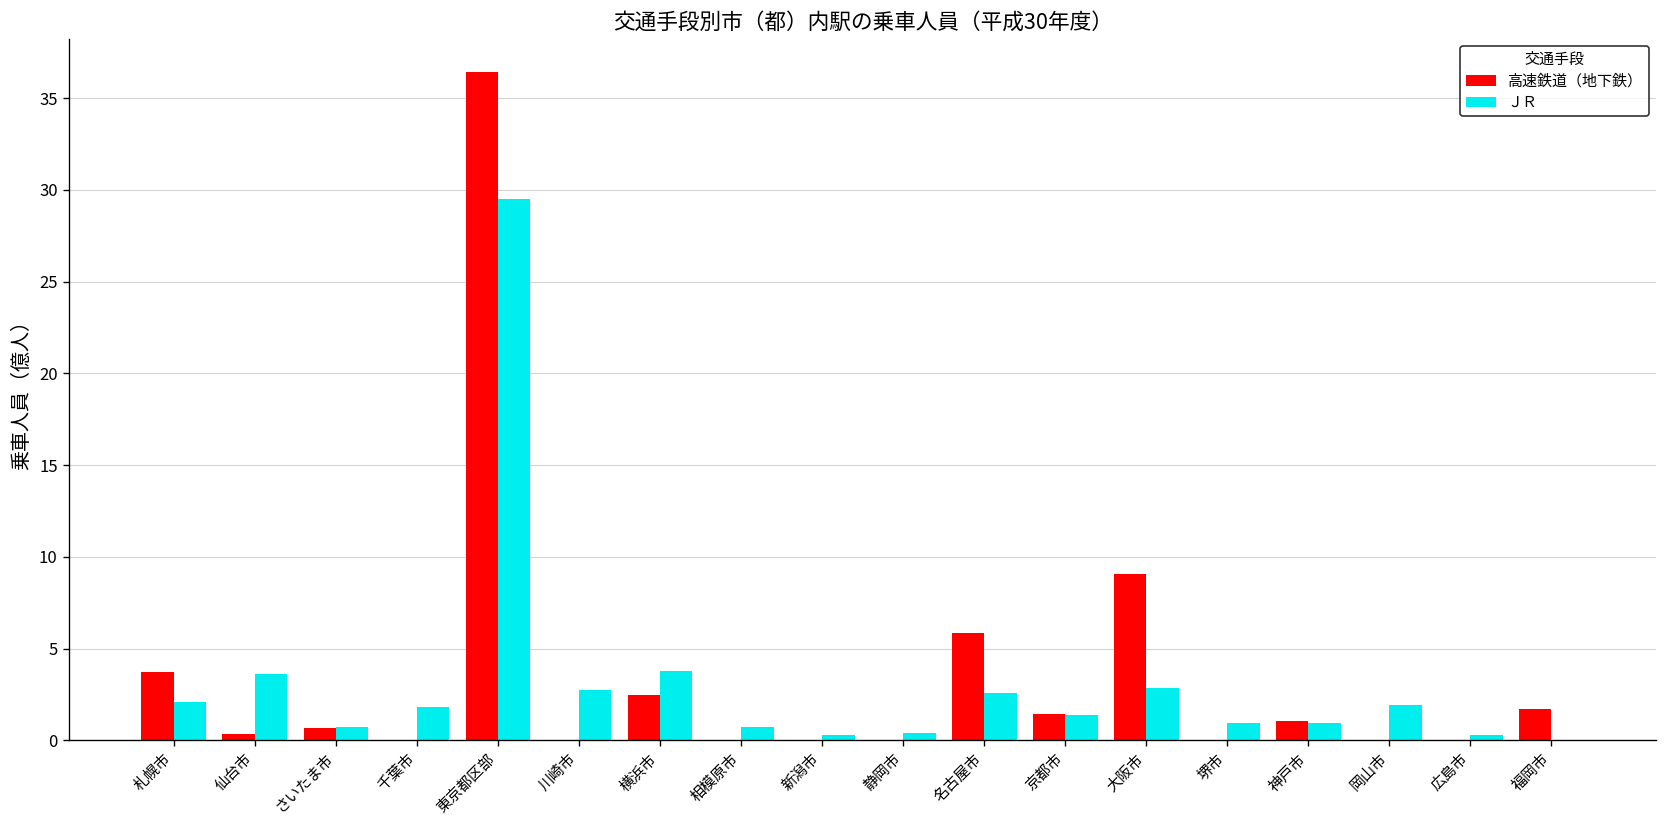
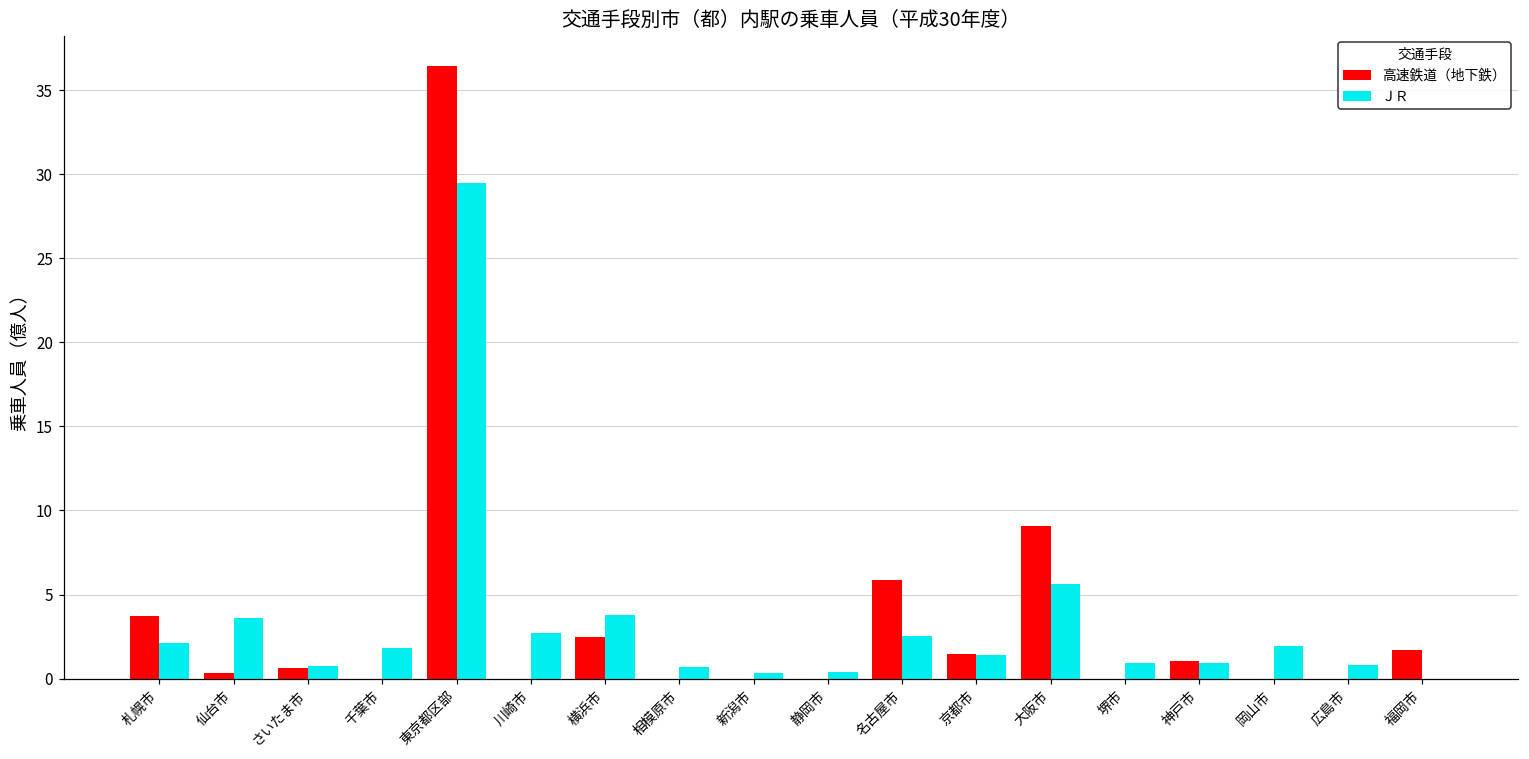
ＪＲ, 大阪市: 2.9 -> 5.7
ＪＲ, 広島市: 0.3 -> 0.8
